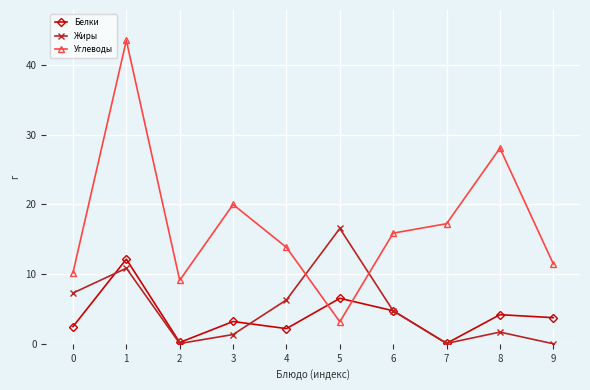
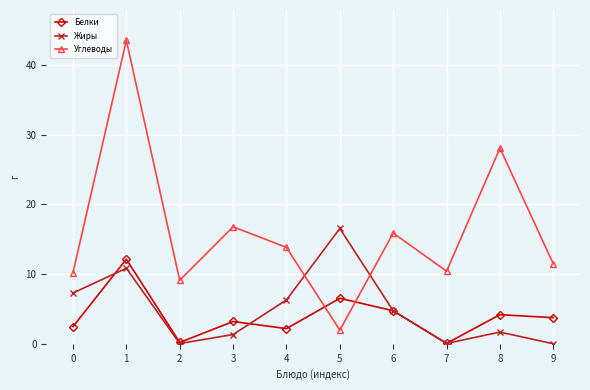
Углеводы, 3: 20 -> 17
Углеводы, 5: 3 -> 2
Углеводы, 7: 17 -> 10
